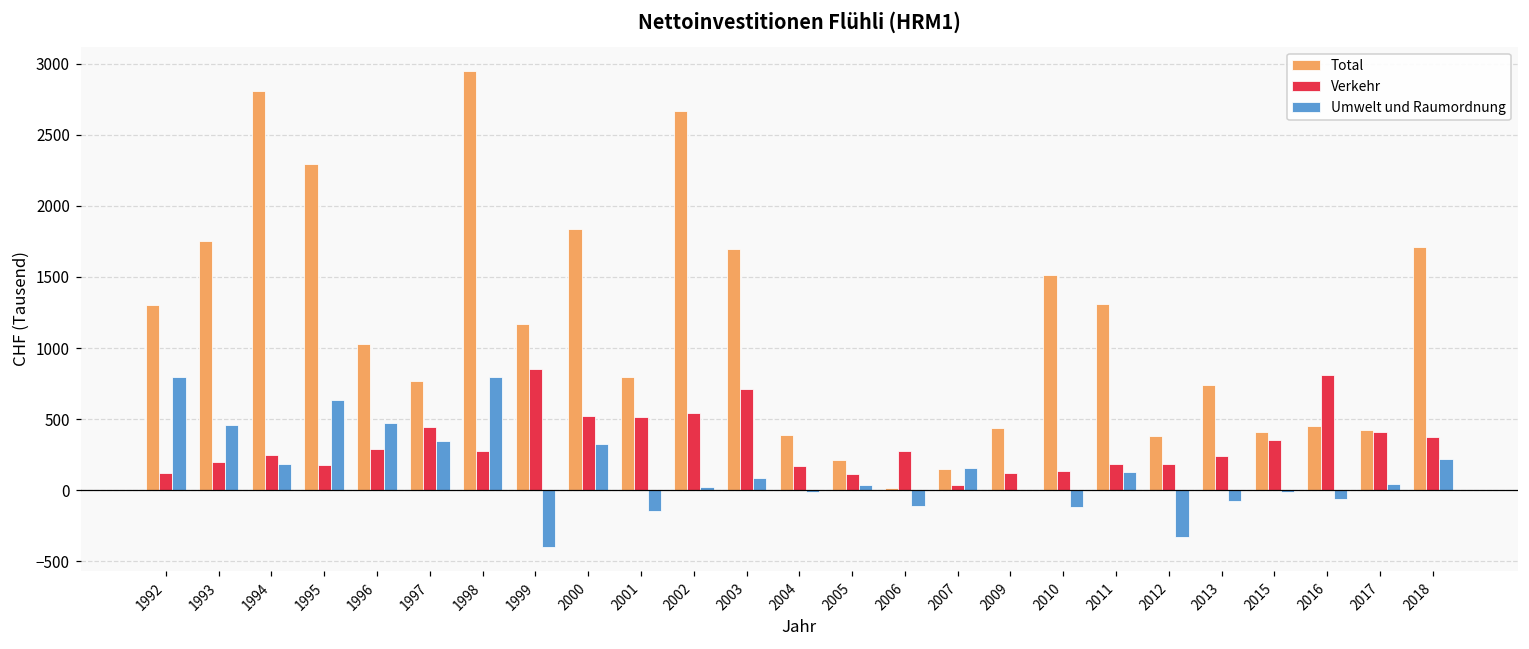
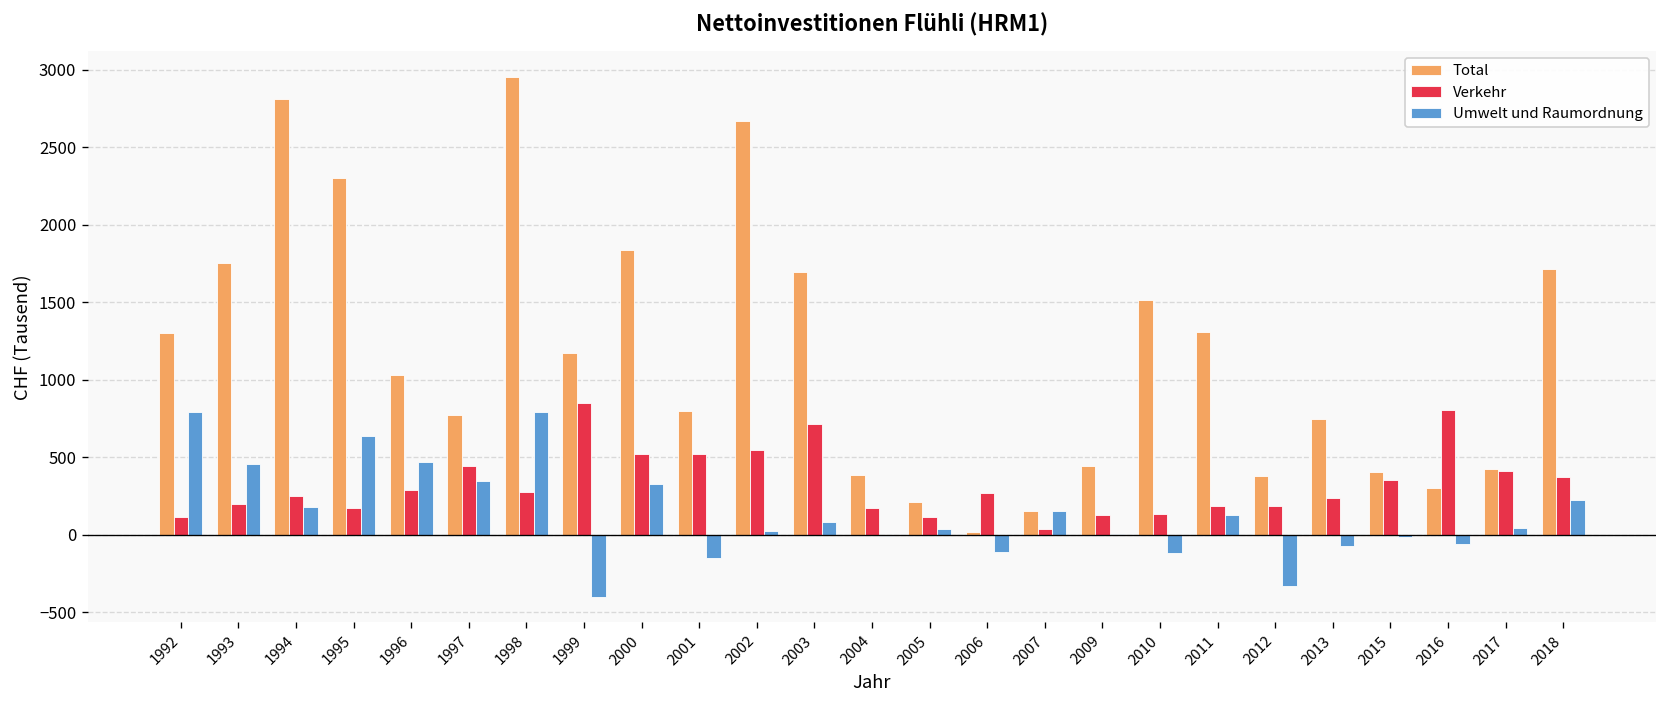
Total, 2016: 450 -> 300
